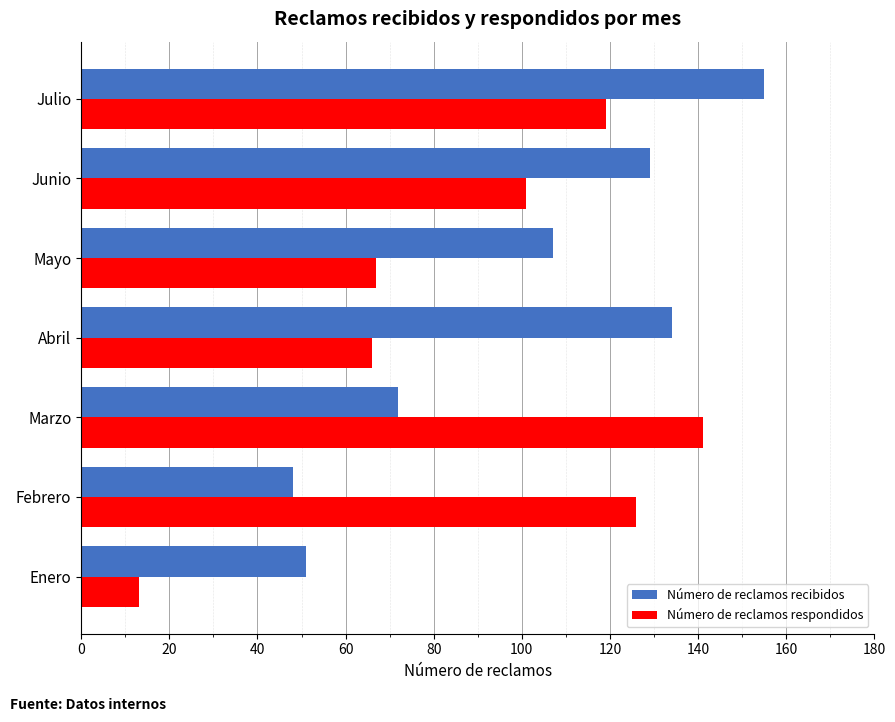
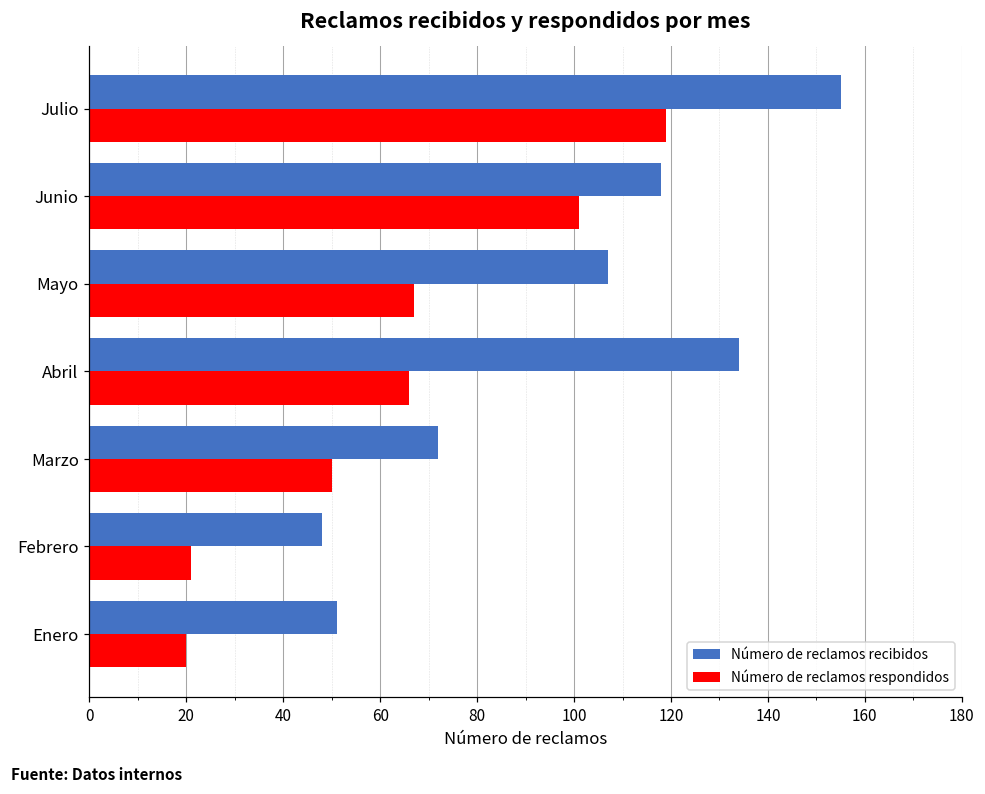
Número de reclamos recibidos, Junio: 129 -> 118
Número de reclamos respondidos, Marzo: 141 -> 50
Número de reclamos respondidos, Febrero: 126 -> 21
Número de reclamos respondidos, Enero: 13 -> 20
